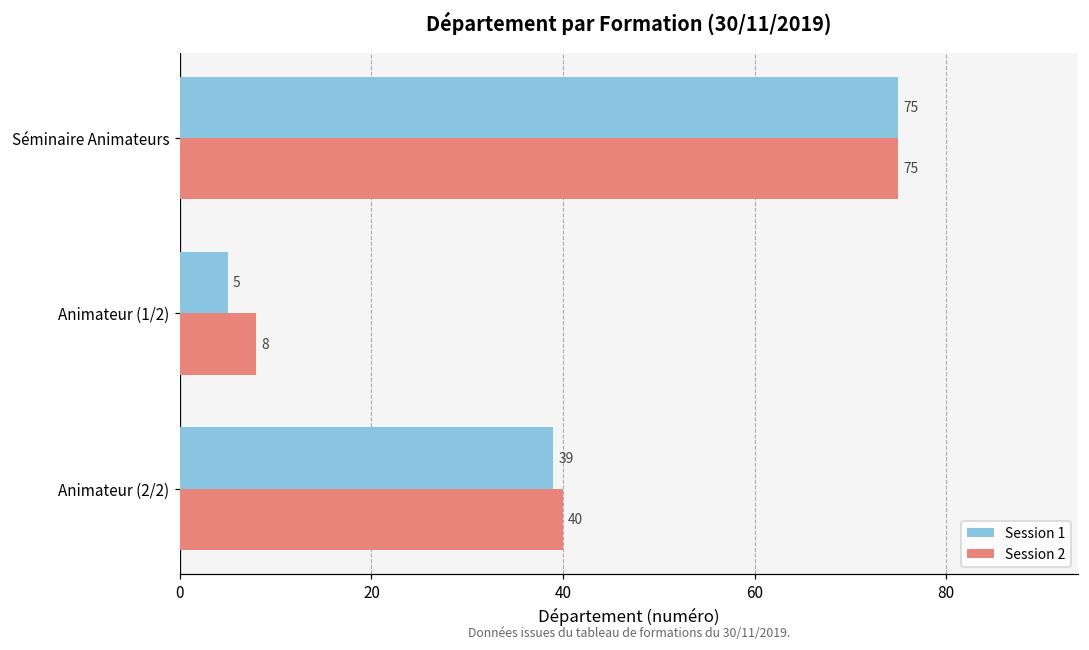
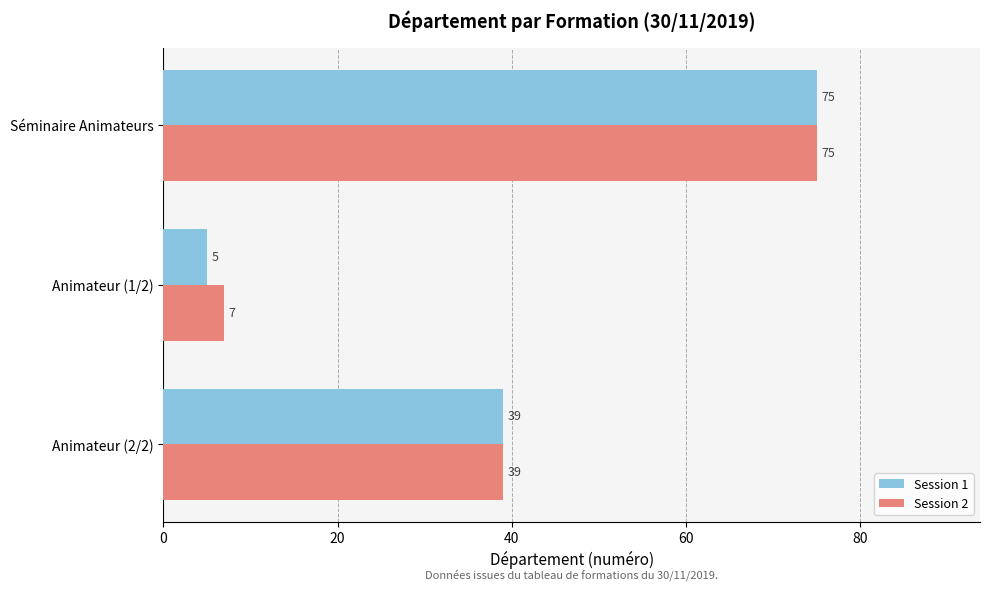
Session 2, Animateur (1/2): 8 -> 7
Session 2, Animateur (2/2): 40 -> 39
